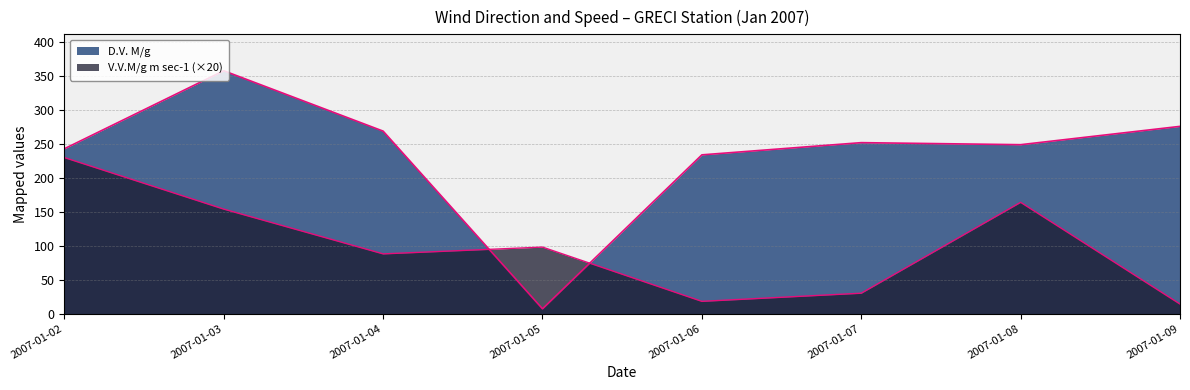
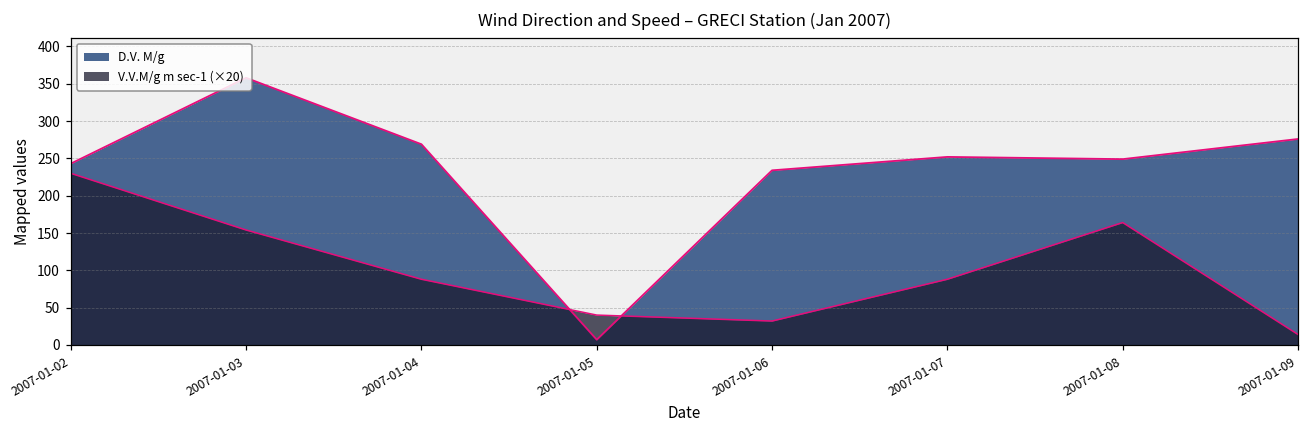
V.V.M/g m sec-1 (×20), 2007-01-05: 100 -> 40
V.V.M/g m sec-1 (×20), 2007-01-06: 20 -> 30
V.V.M/g m sec-1 (×20), 2007-01-07: 30 -> 90
